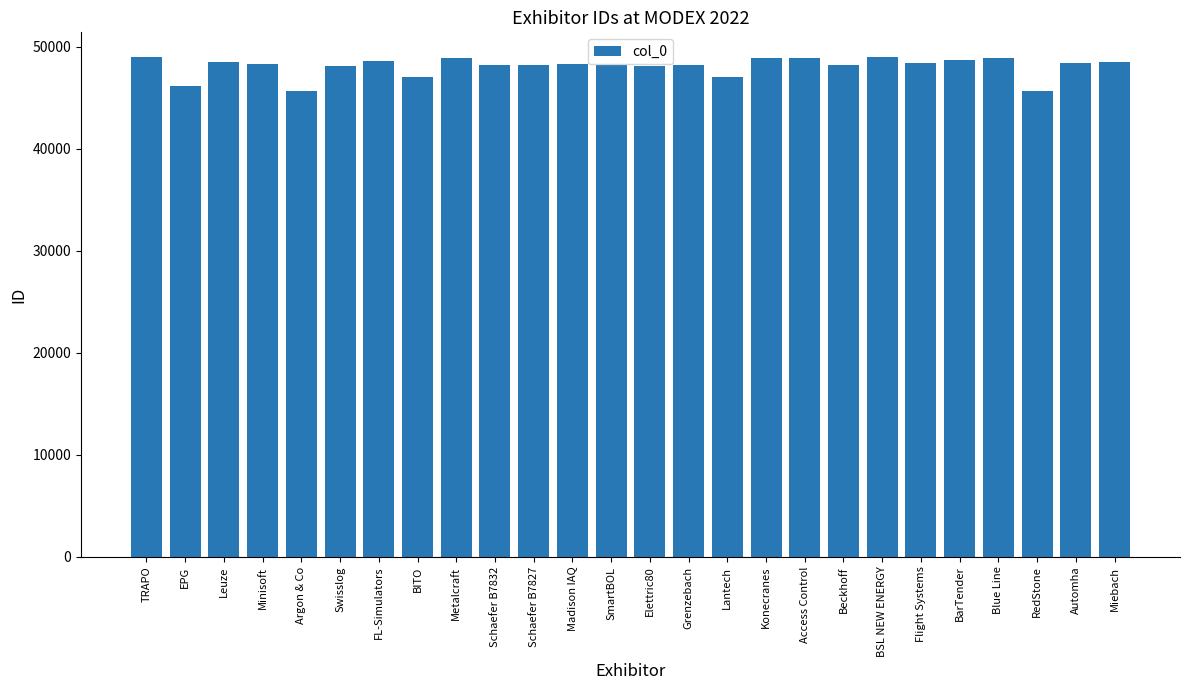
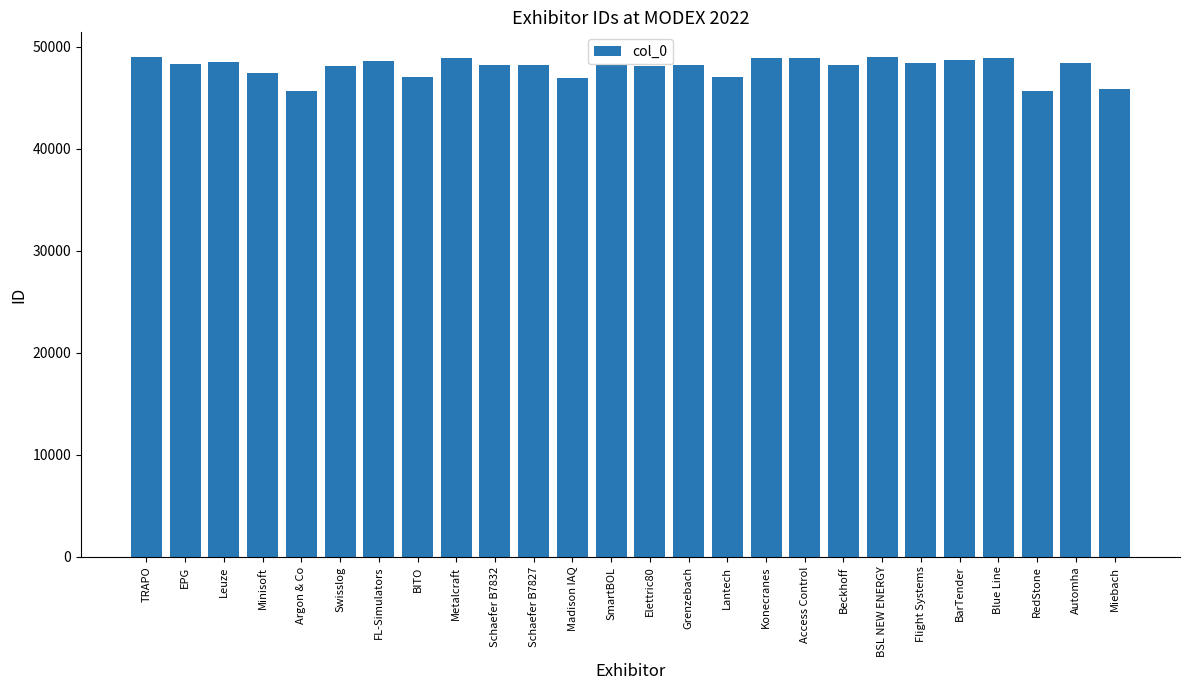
EPG: 46100 -> 48300
Minisoft: 48300 -> 47500
Madison IAQ: 48300 -> 46900
Miebach: 48500 -> 45900
